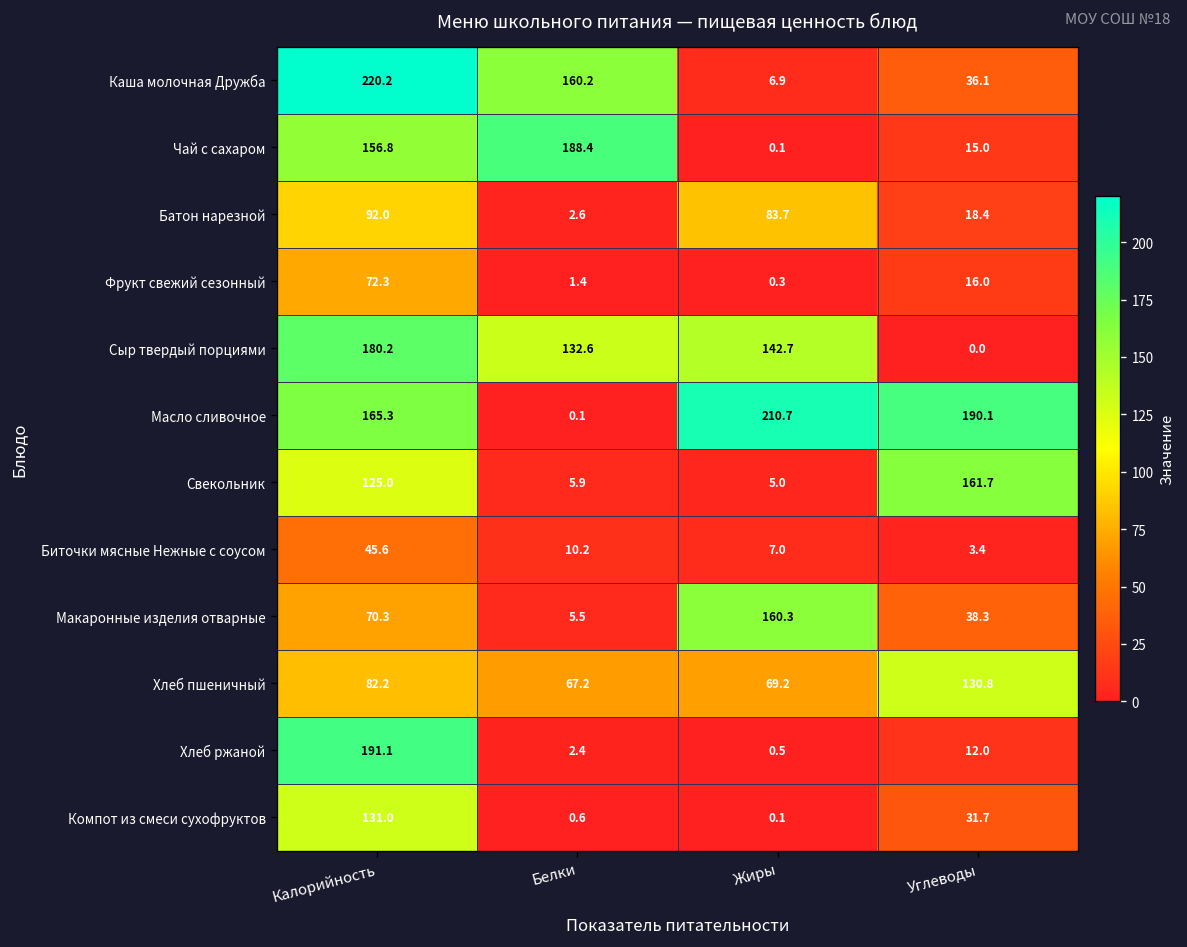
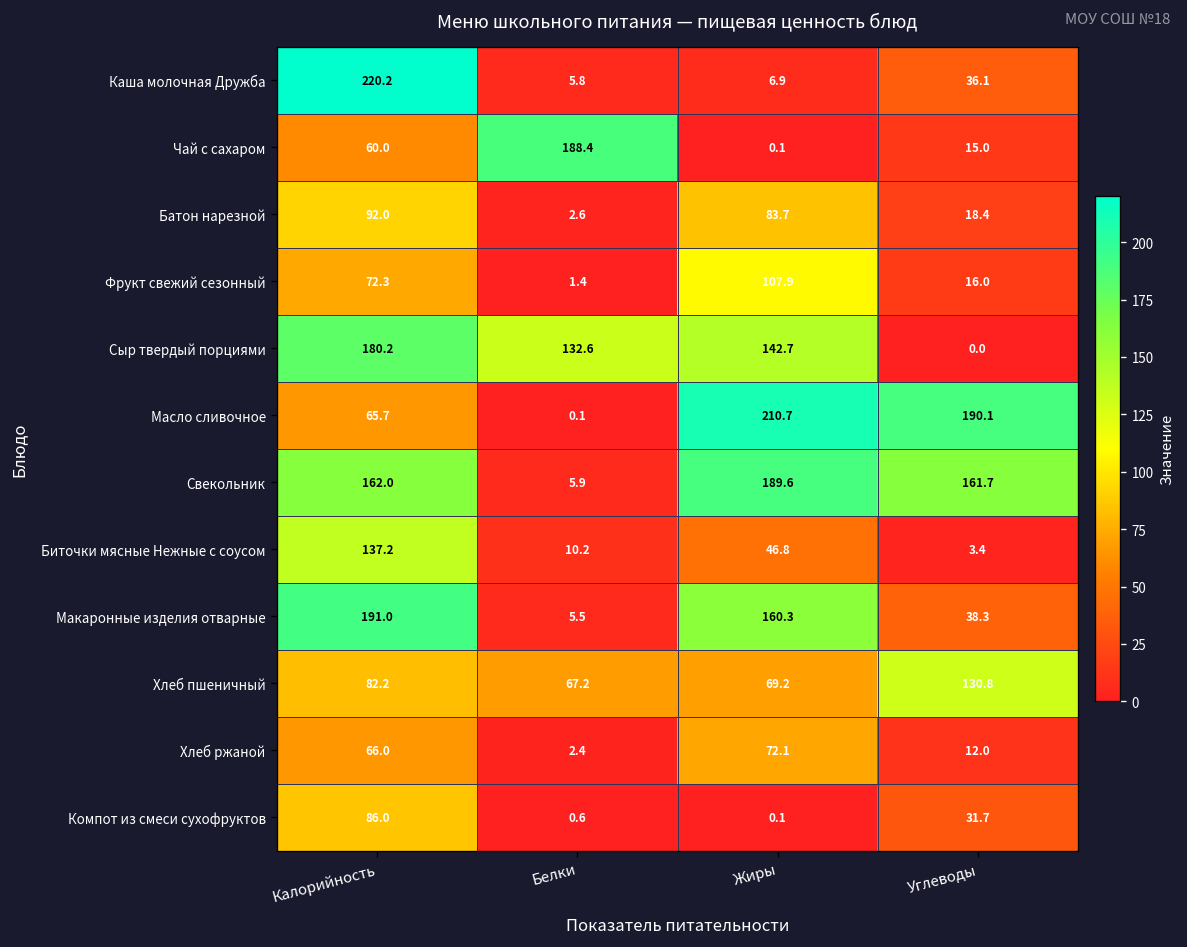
Каша молочная Дружба, Белки: 160.2 -> 5.8
Чай с сахаром, Калорийность: 156.8 -> 60.0
Фрукт свежий сезонный, Жиры: 0.3 -> 107.9
Масло сливочное, Калорийность: 165.3 -> 65.7
Свекольник, Калорийность: 125.0 -> 162.0
Свекольник, Жиры: 5.0 -> 189.6
Биточки мясные Нежные с соусом, Калорийность: 45.6 -> 137.2
Биточки мясные Нежные с соусом, Жиры: 7.0 -> 46.8
Макаронные изделия отварные, Калорийность: 70.3 -> 191.0
Хлеб ржаной, Калорийность: 191.1 -> 66.0
Хлеб ржаной, Жиры: 0.5 -> 72.1
Компот из смеси сухофруктов, Калорийность: 131.0 -> 86.0
